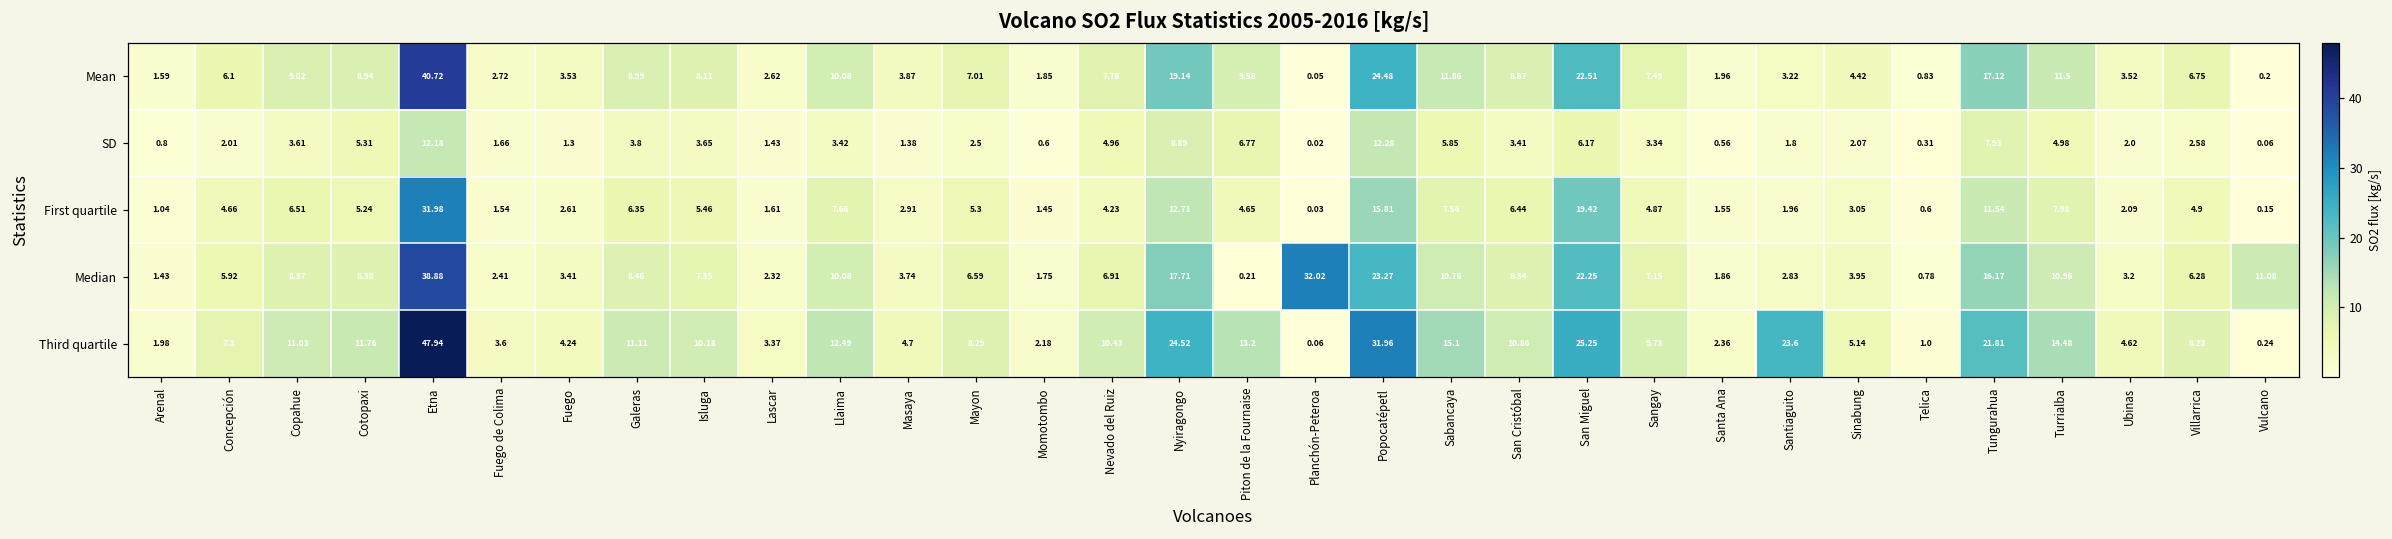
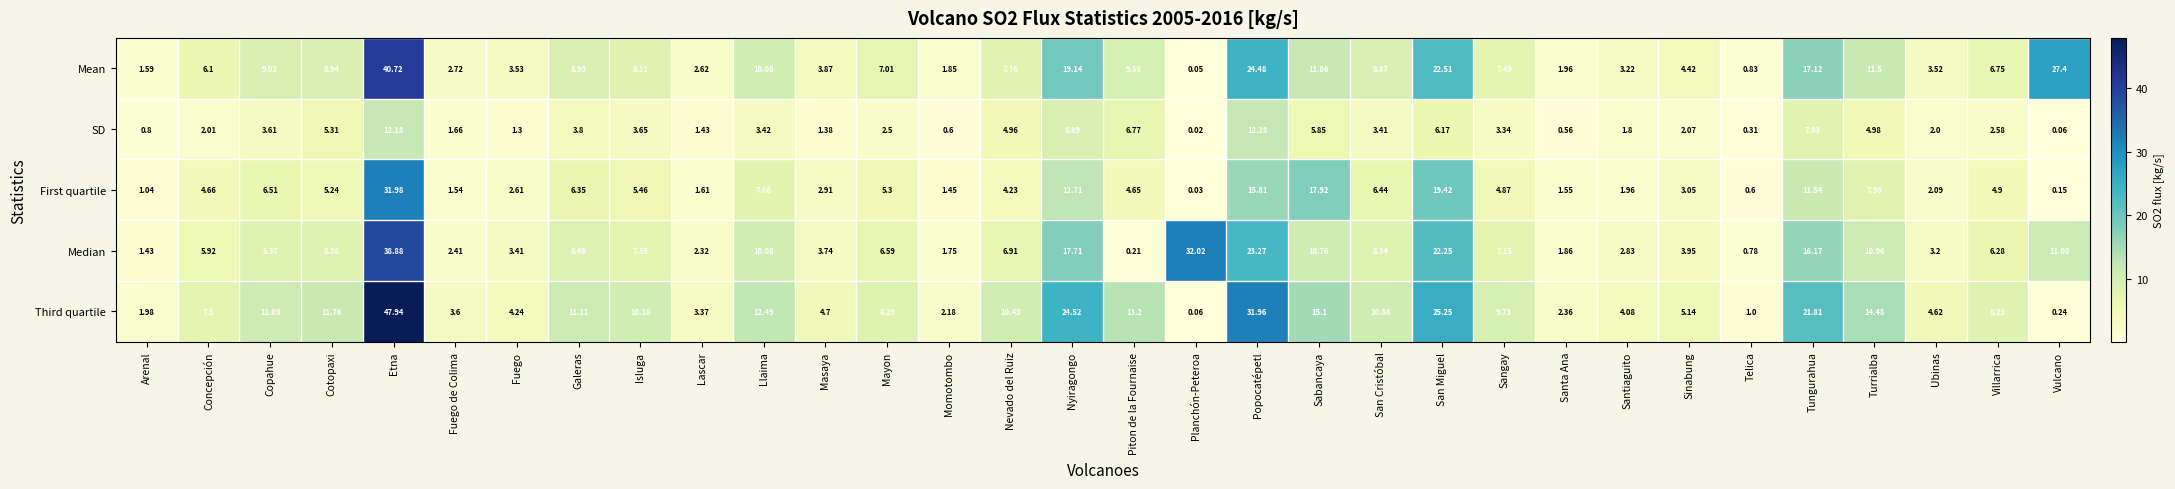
Mean, Vulcano: 0.2 -> 27.4
First quartile, Sabancaya: 7.56 -> 17.92
Third quartile, Santiaguito: 23.6 -> 4.08
